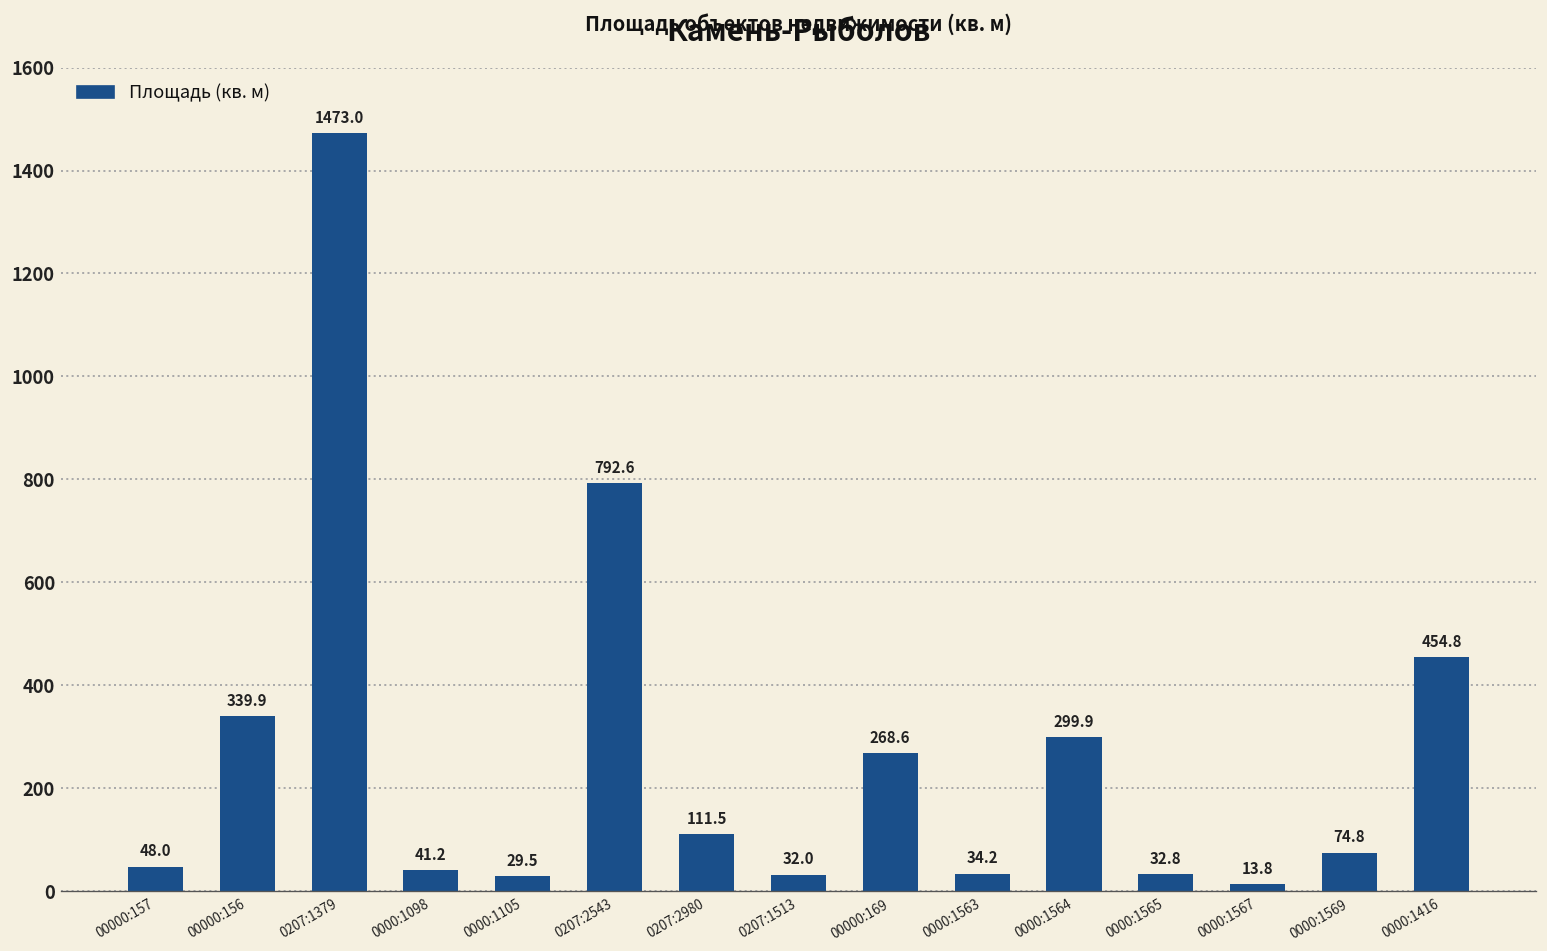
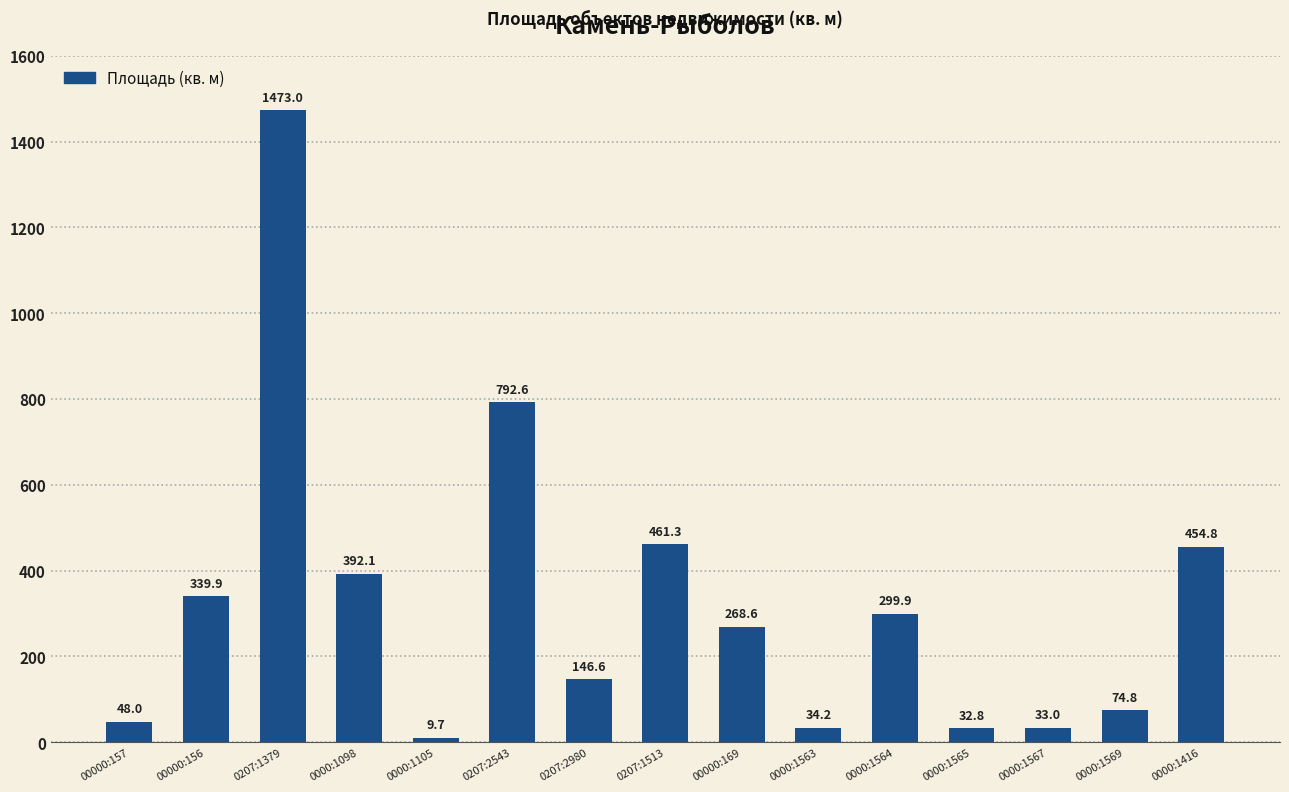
0000:1098: 41.2 -> 392.1
0000:1105: 29.5 -> 9.7
0207:2980: 111.5 -> 146.6
0207:1513: 32.0 -> 461.3
0000:1567: 13.8 -> 33.0
